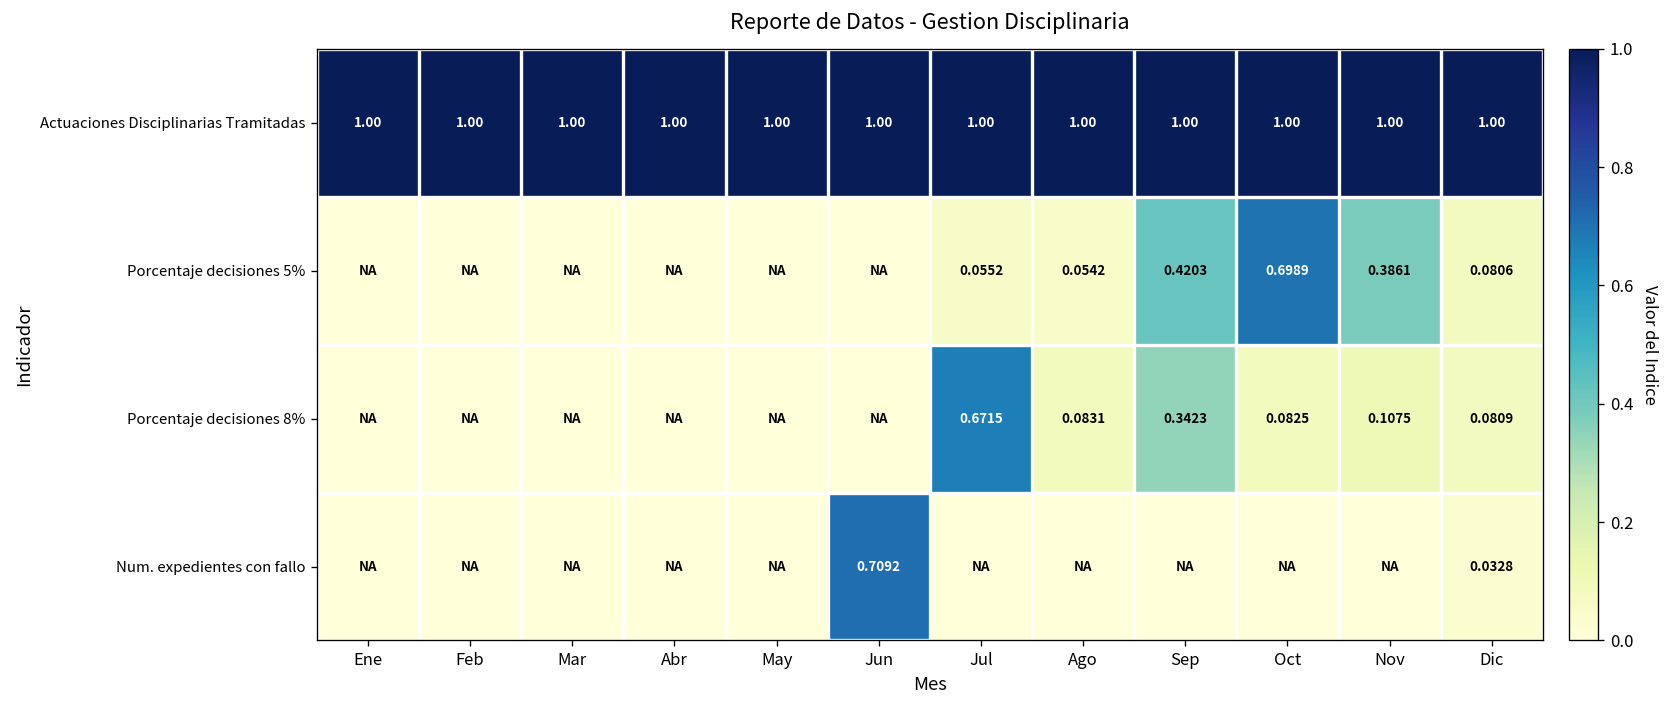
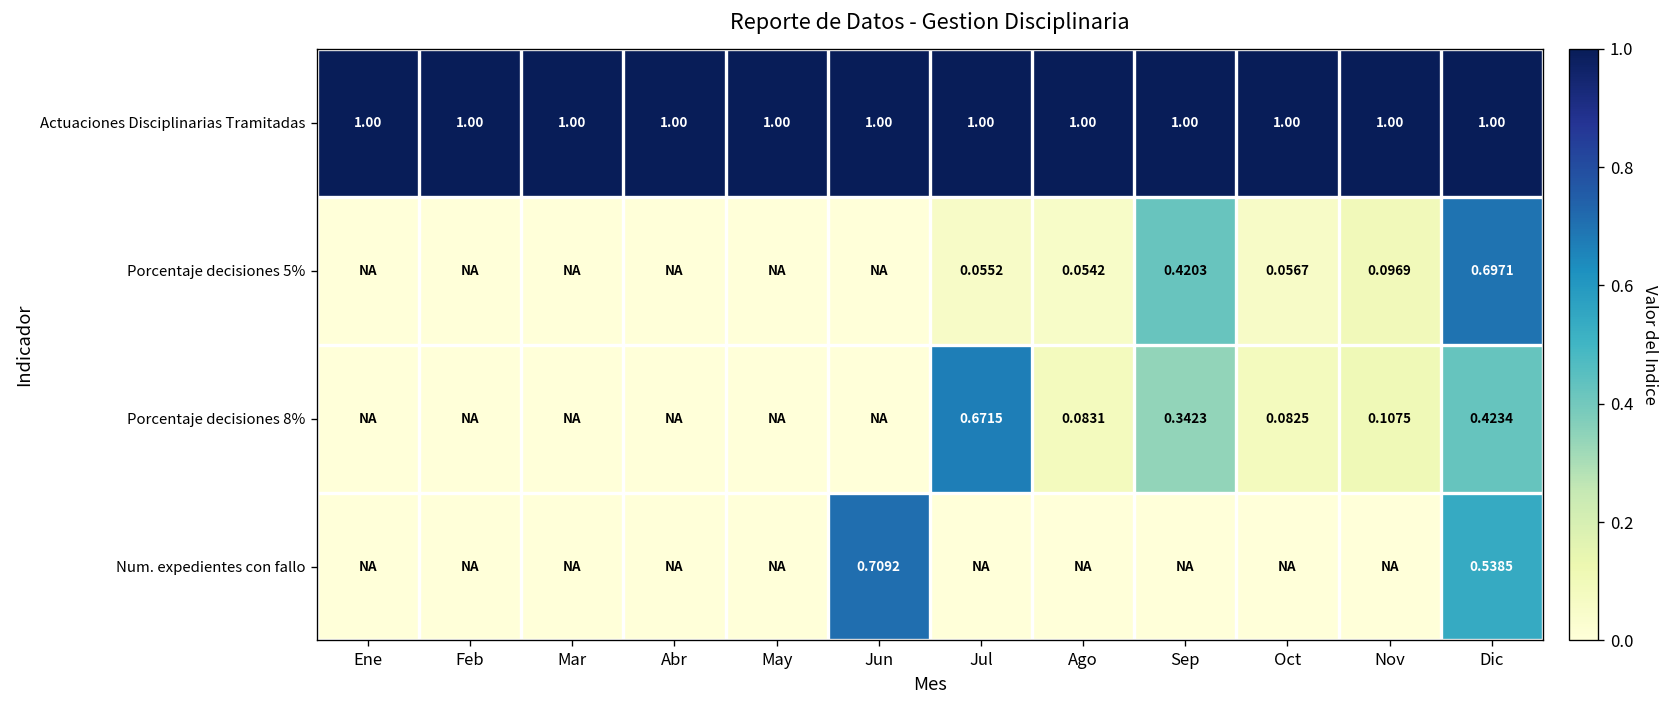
Porcentaje decisiones 5%, Oct: 0.6989 -> 0.0567
Porcentaje decisiones 5%, Nov: 0.3861 -> 0.0969
Porcentaje decisiones 5%, Dic: 0.0806 -> 0.6971
Porcentaje decisiones 8%, Dic: 0.0809 -> 0.4234
Num. expedientes con fallo, Dic: 0.0328 -> 0.5385
